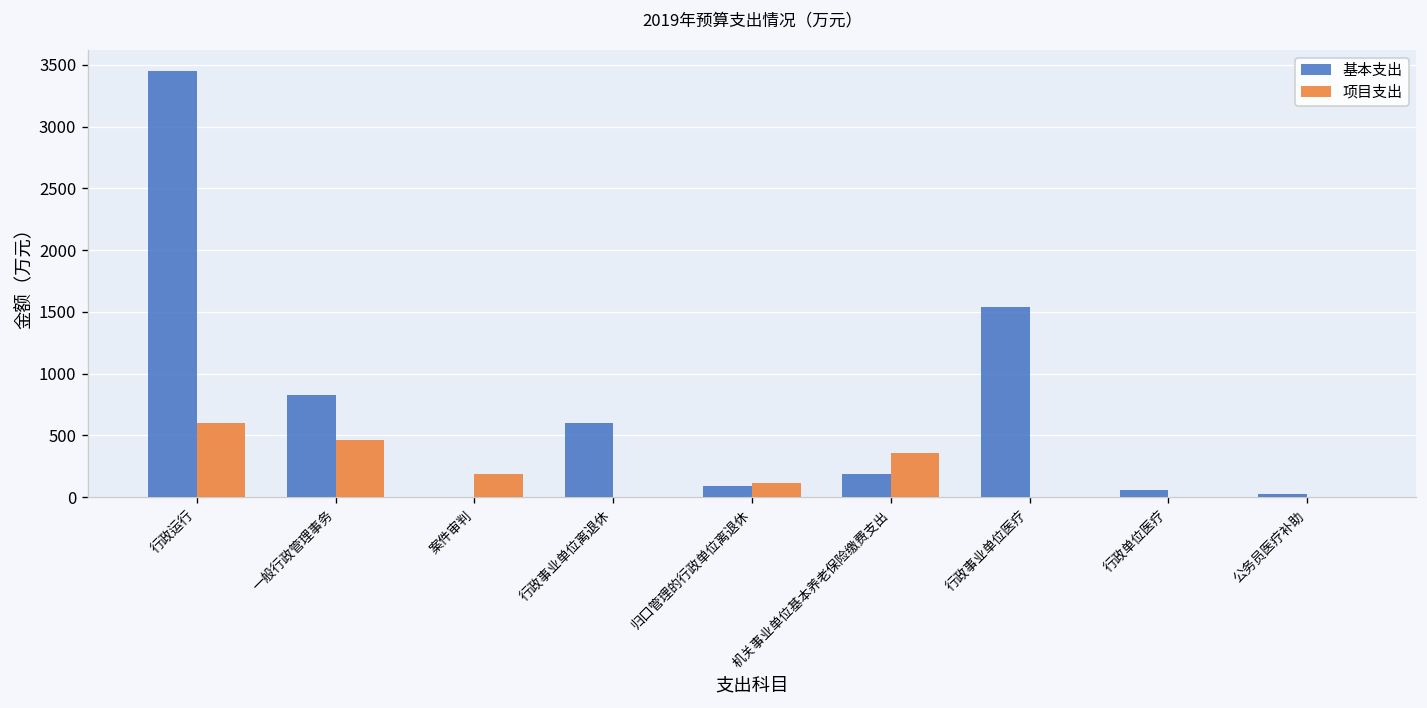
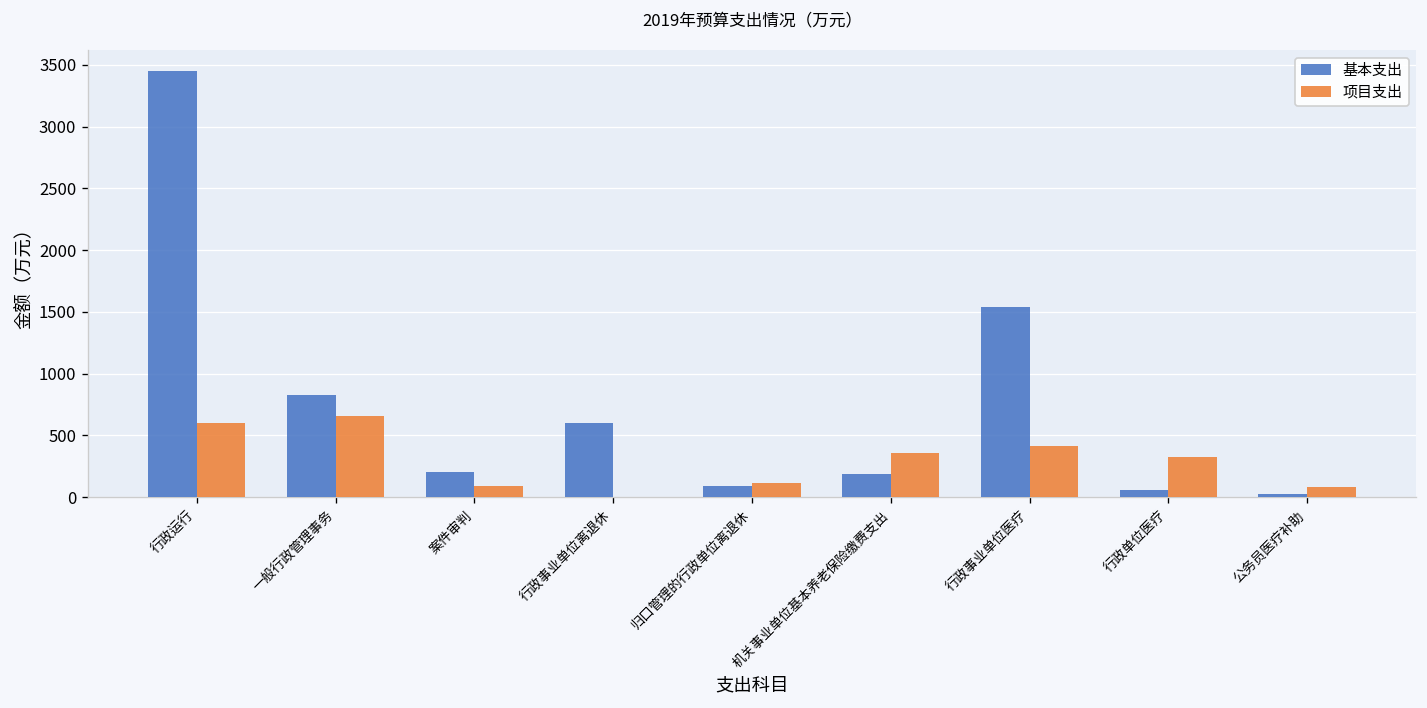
项目支出, 一般行政管理事务: 460 -> 660
基本支出, 案件审判: 0 -> 200
项目支出, 案件审判: 190 -> 90
项目支出, 行政事业单位医疗: 0 -> 410
项目支出, 行政单位医疗: 0 -> 320
项目支出, 公务员医疗补助: 0 -> 80
